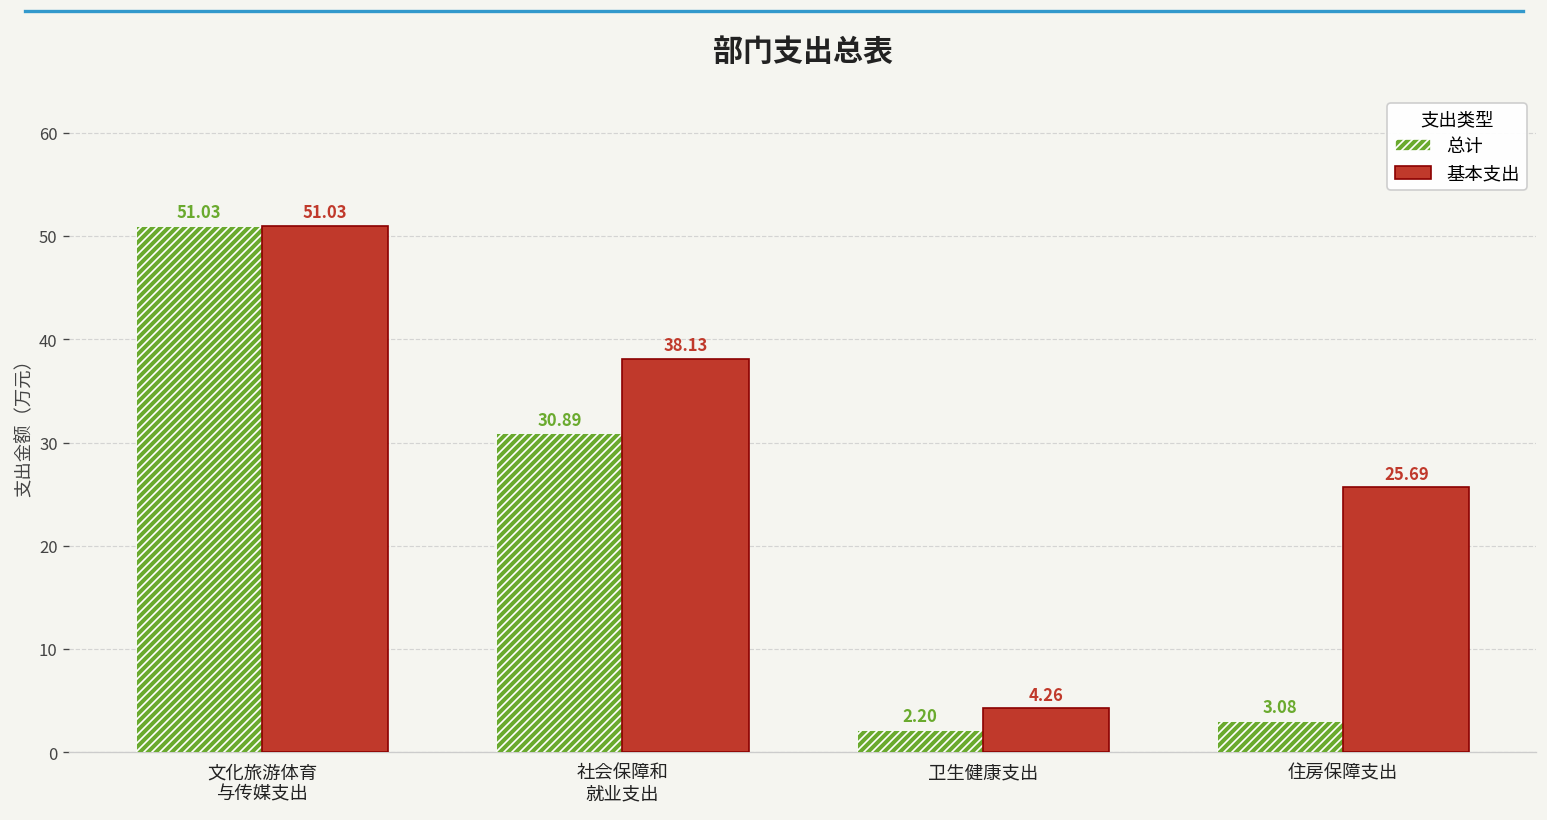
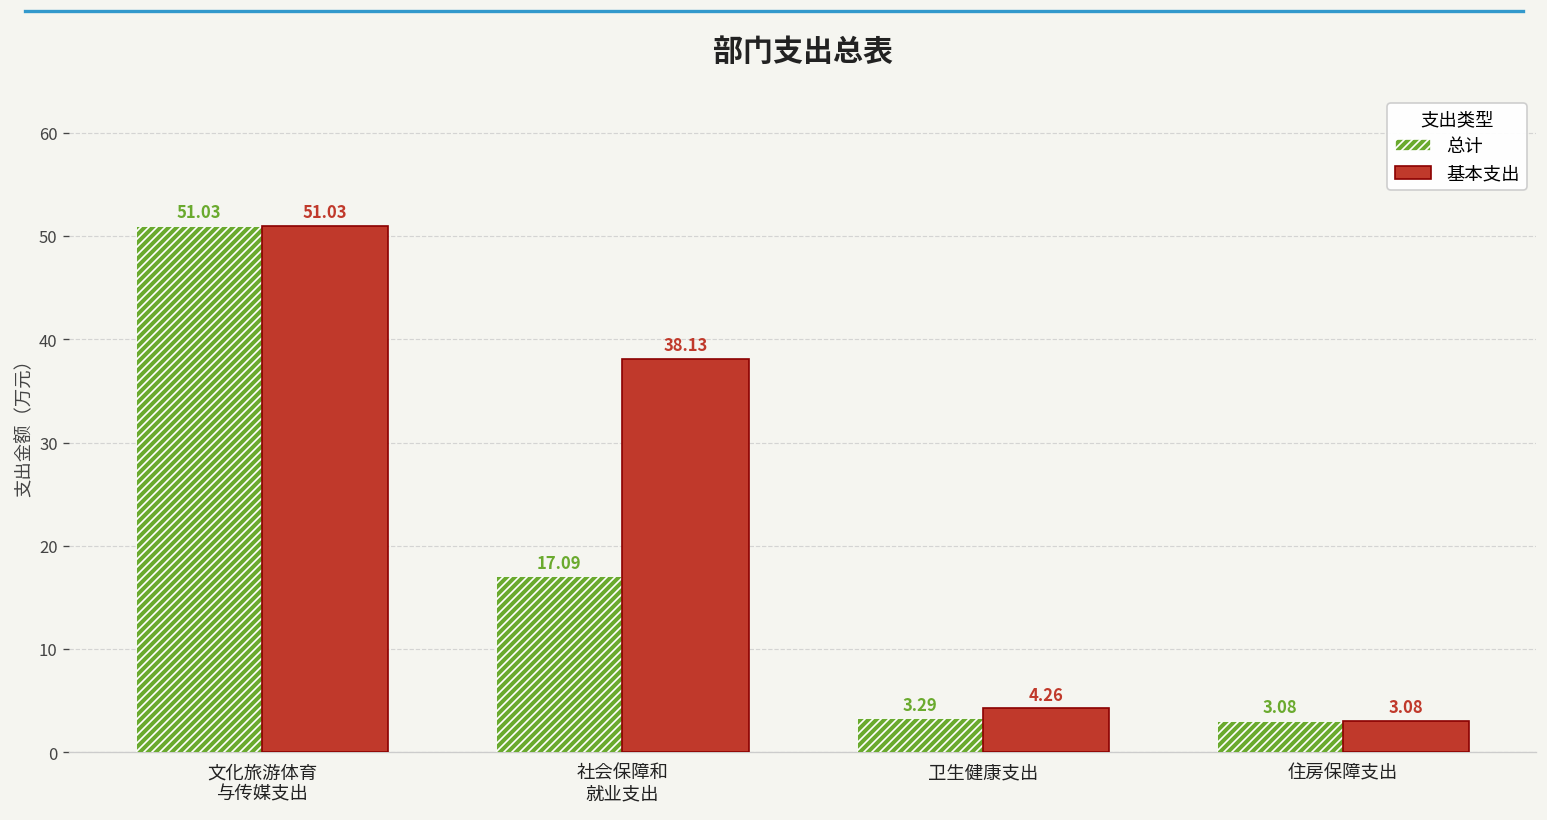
总计, 社会保障和 就业支出: 30.89 -> 17.09
总计, 卫生健康支出: 2.20 -> 3.29
基本支出, 住房保障支出: 25.69 -> 3.08
